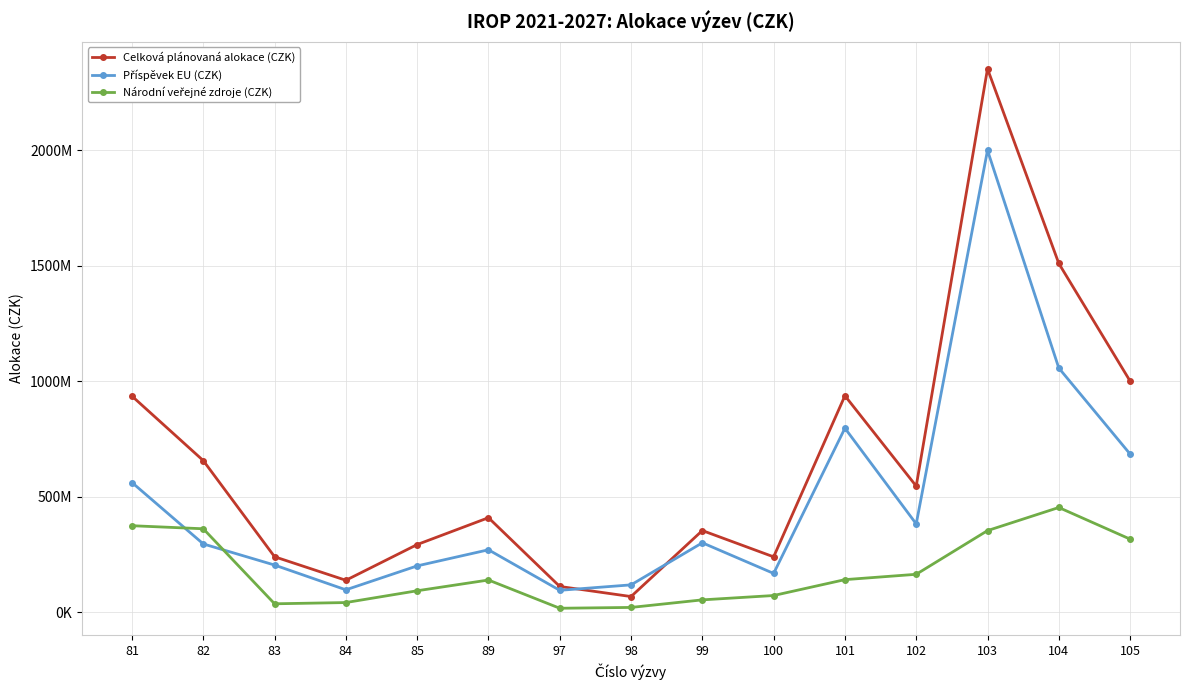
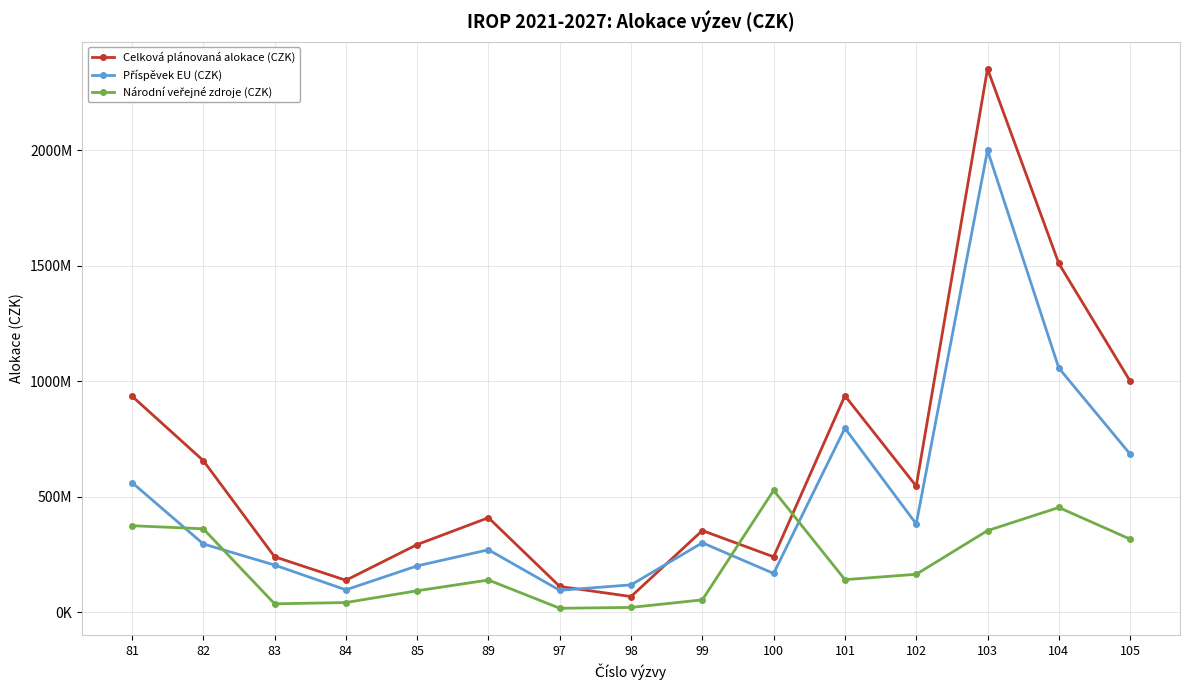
Národní veřejné zdroje (CZK), 100: 70000000 -> 530000000
